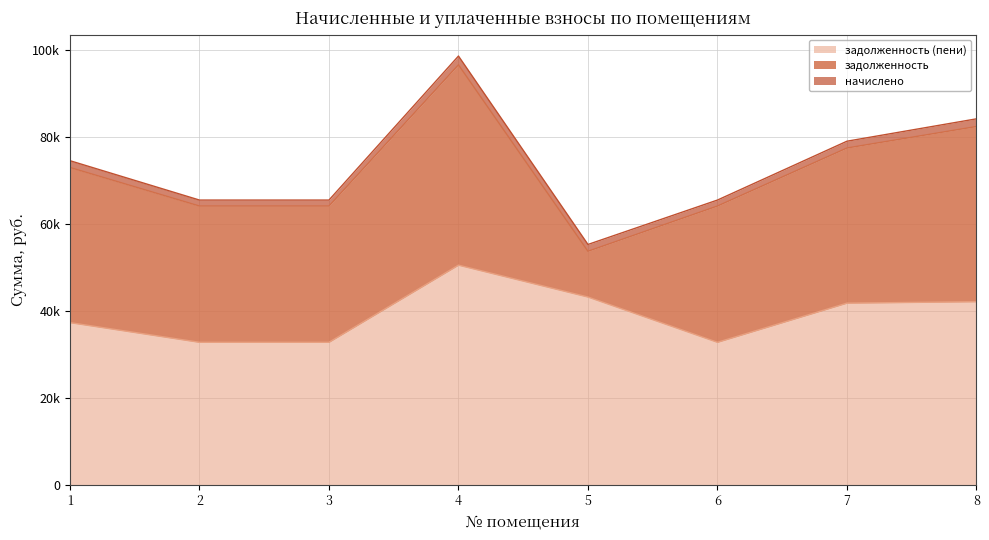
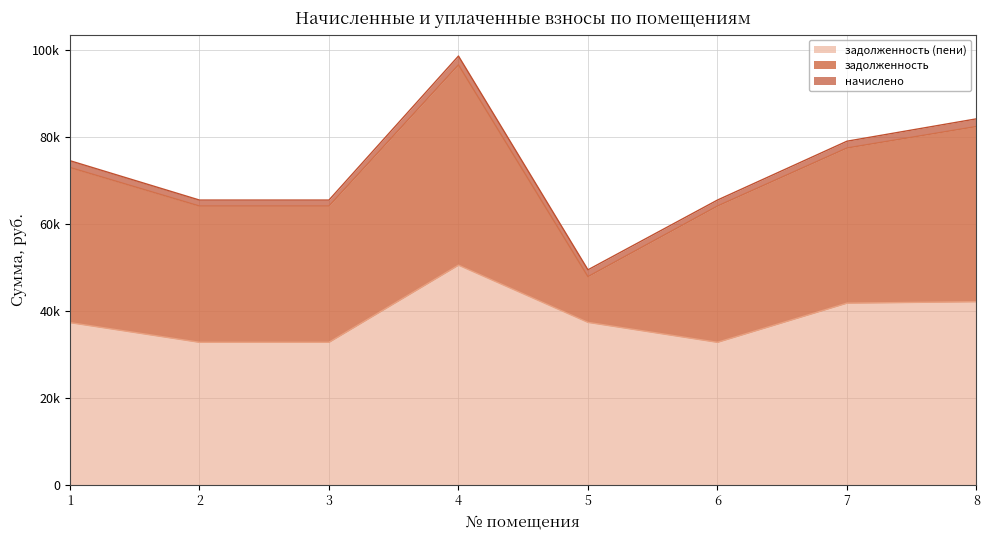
задолженность (пени), 5: 43000 -> 37000
